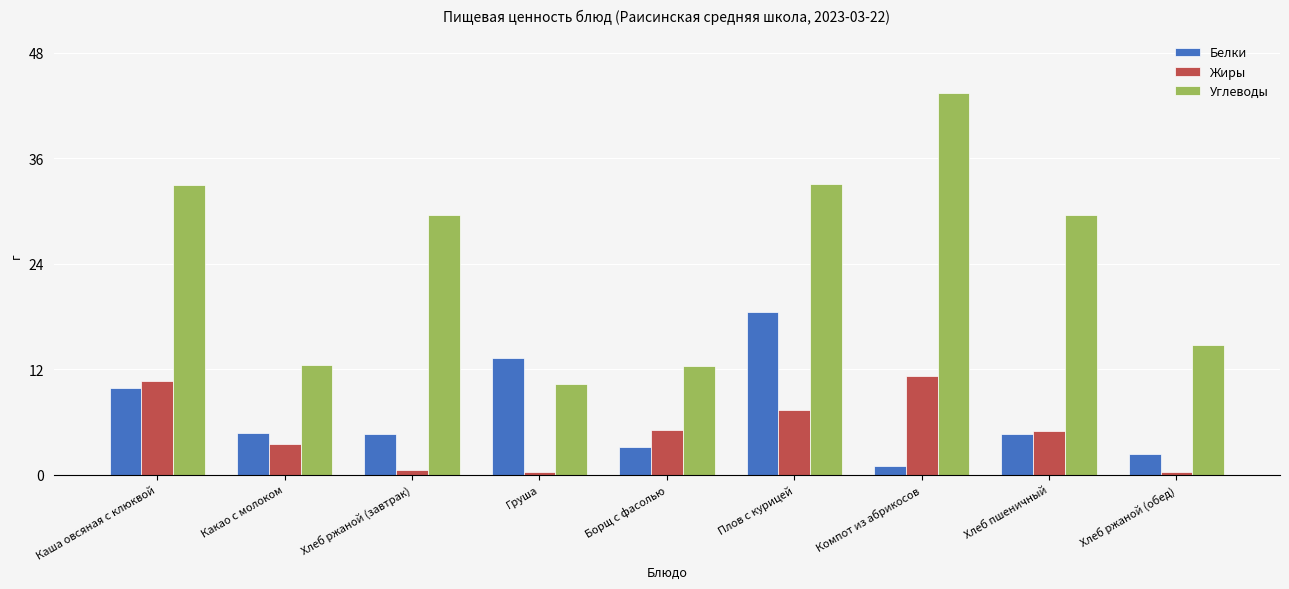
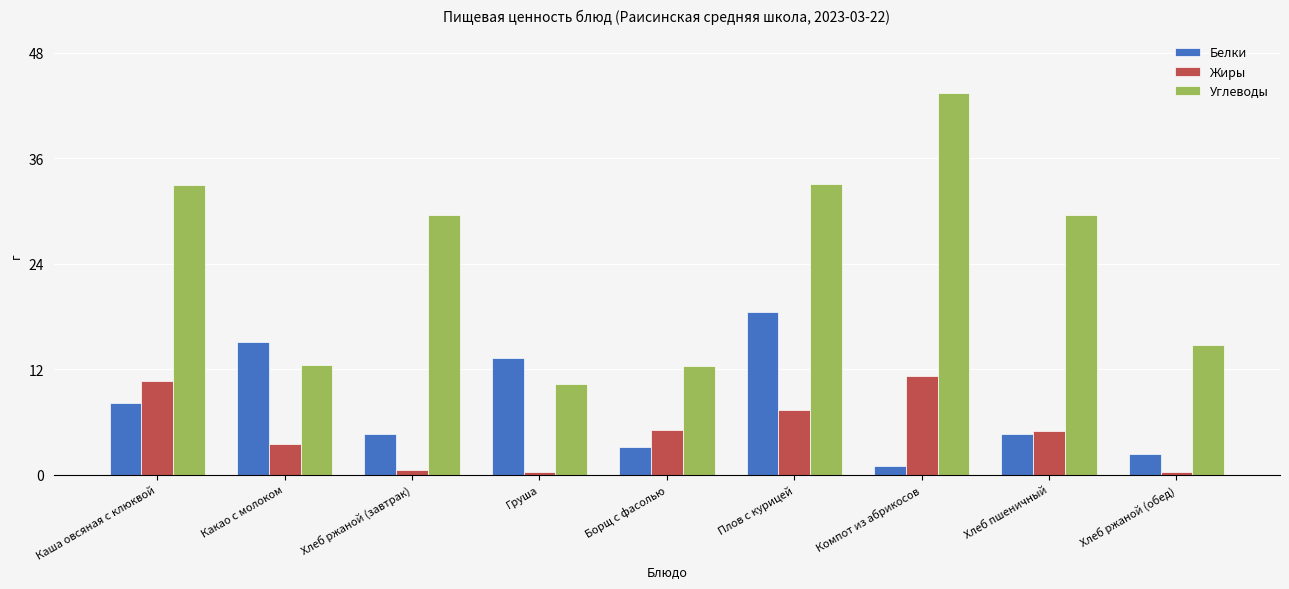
Белки, Каша овсяная с клюквой: 10 -> 8
Белки, Какао с молоком: 5 -> 15
